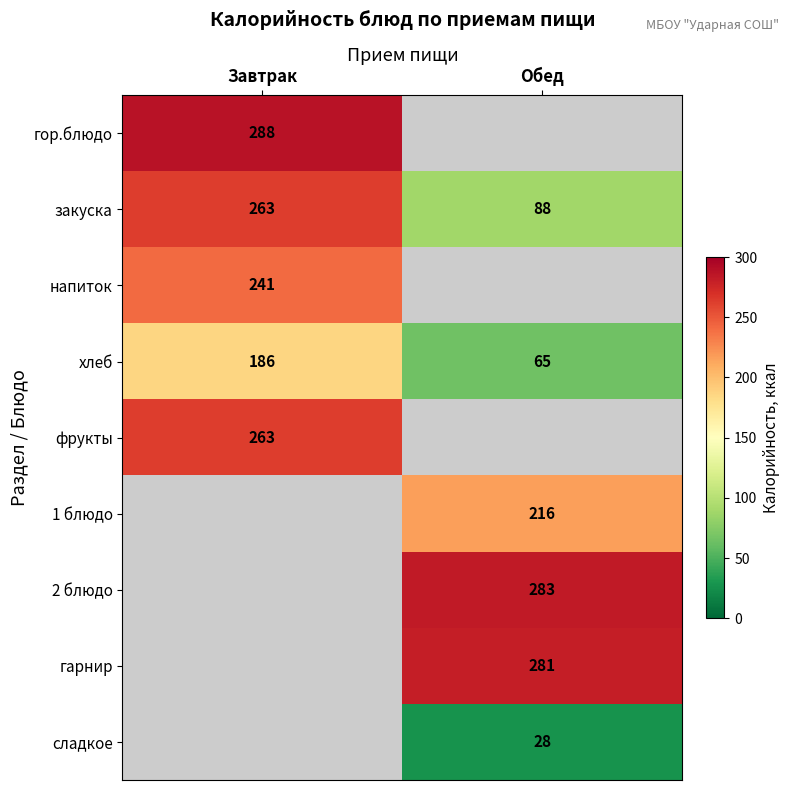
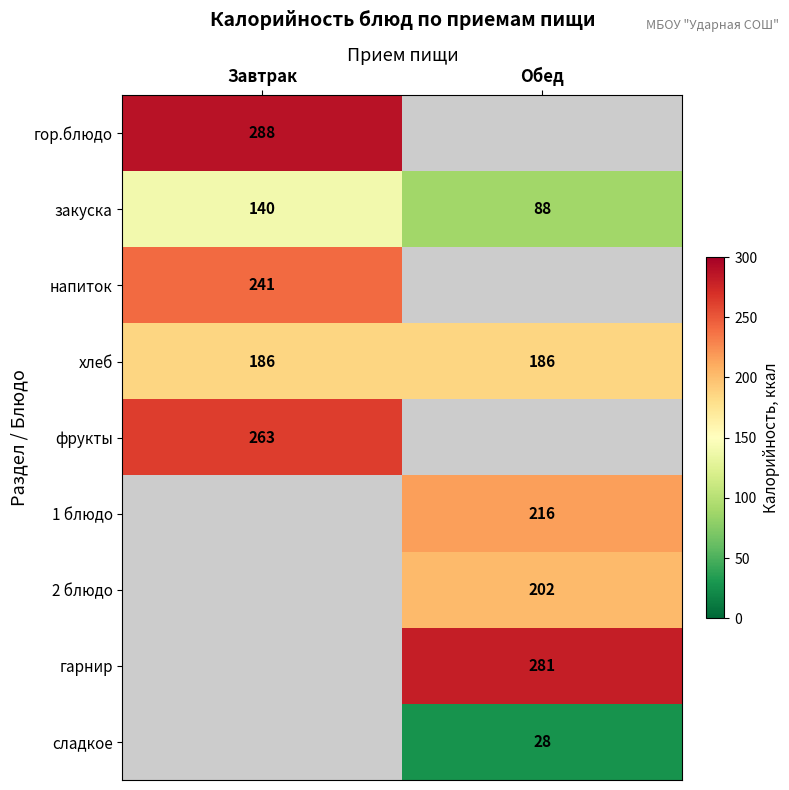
закуска, Завтрак: 263 -> 140
хлеб, Обед: 65 -> 186
2 блюдо, Обед: 283 -> 202
